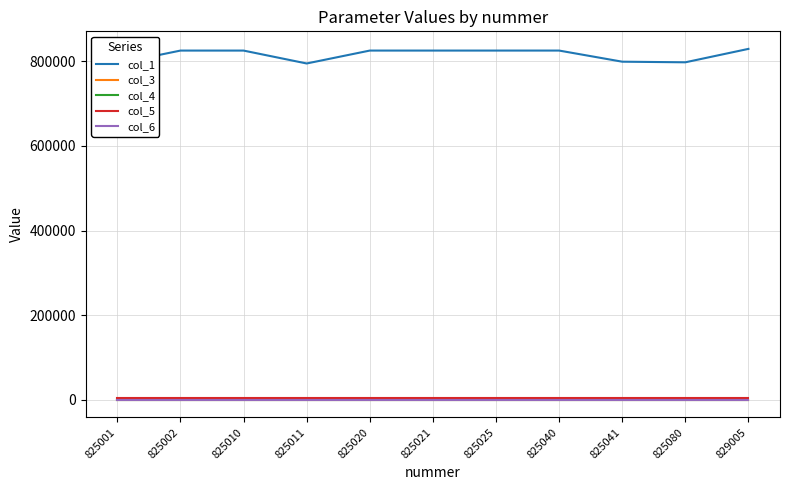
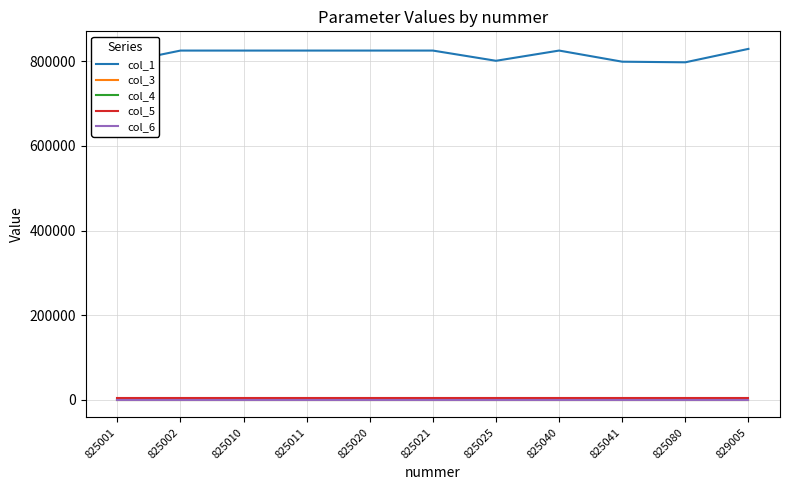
col_1, 825011: 790000 -> 830000
col_1, 825025: 830000 -> 800000
